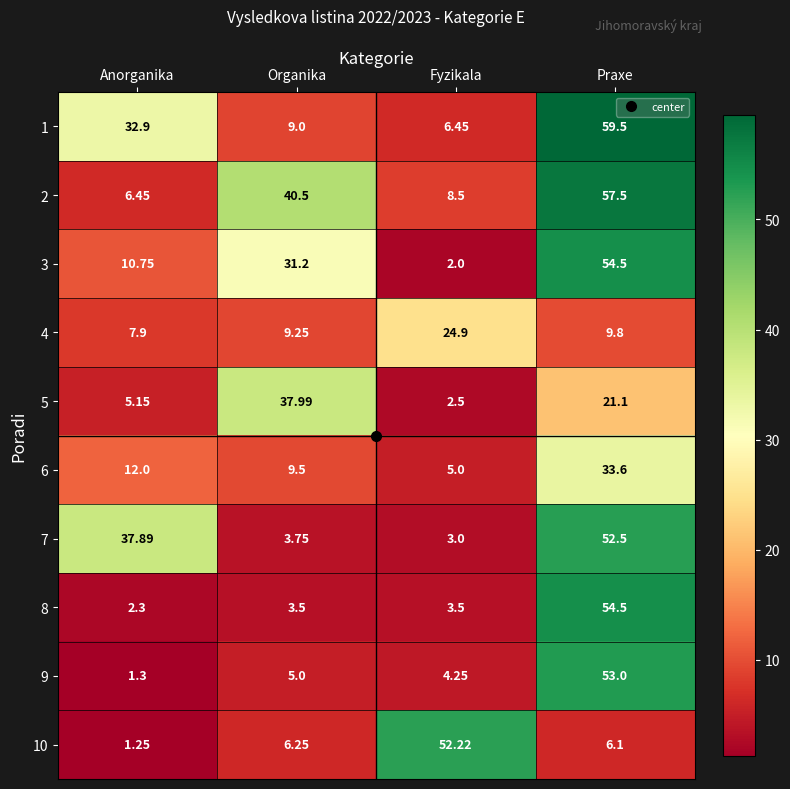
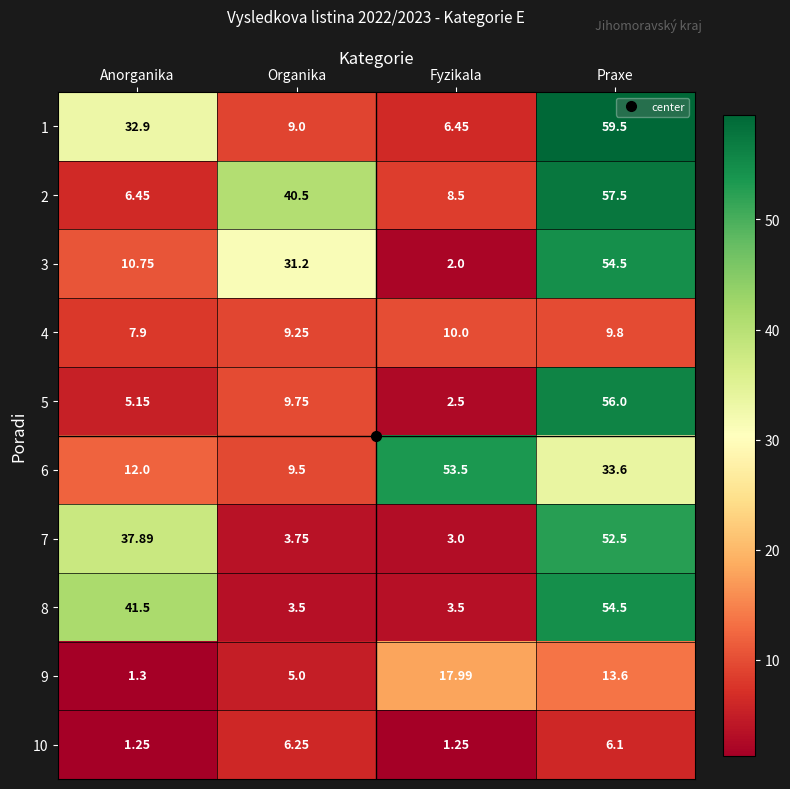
4, Fyzikala: 24.9 -> 10.0
5, Organika: 37.99 -> 9.75
5, Praxe: 21.1 -> 56.0
6, Fyzikala: 5.0 -> 53.5
8, Anorganika: 2.3 -> 41.5
9, Fyzikala: 4.25 -> 17.99
9, Praxe: 53.0 -> 13.6
10, Fyzikala: 52.22 -> 1.25
